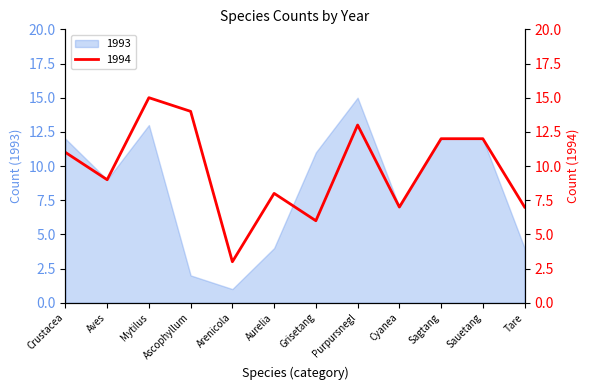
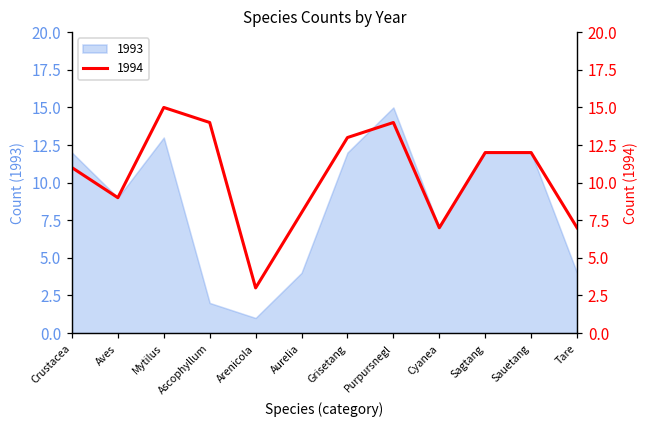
1993, Grisetang: 11 -> 12
1994, Grisetang: 6 -> 13
1994, Purpursnegl: 13 -> 14
